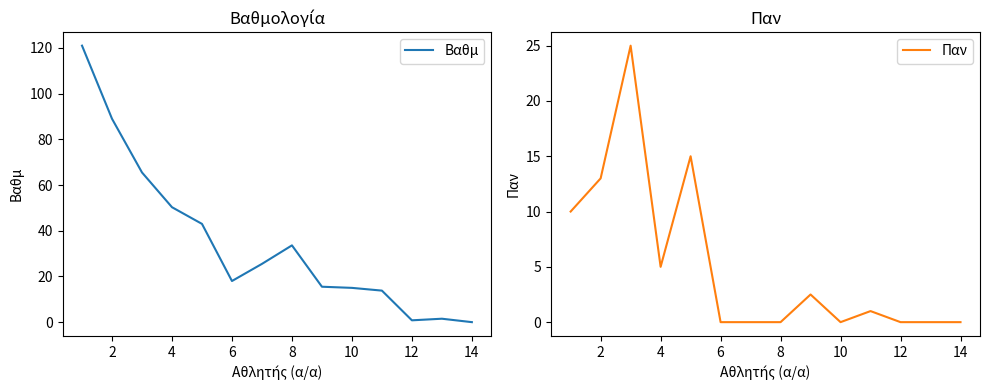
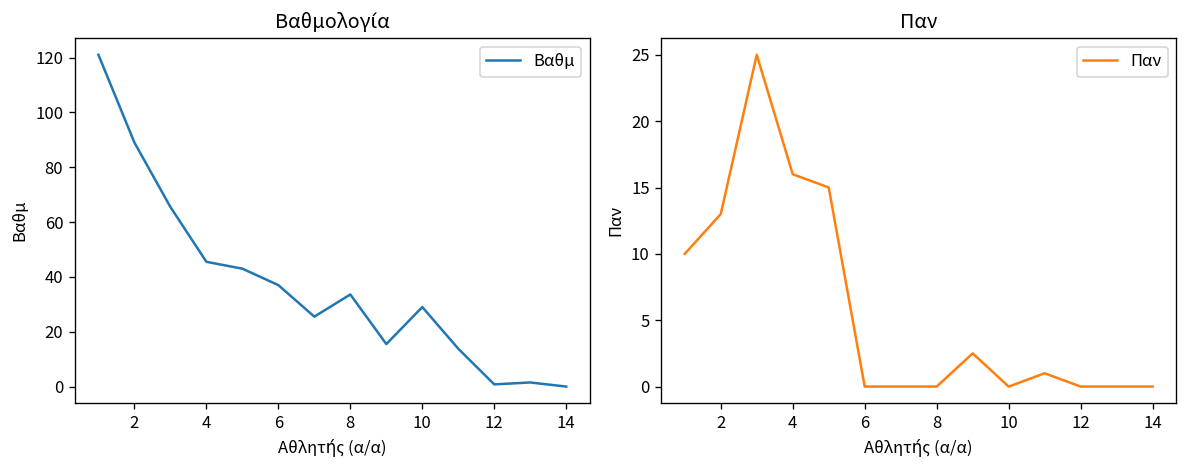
Βαθμολογία, 4: 50 -> 46
Βαθμολογία, 6: 18 -> 37
Βαθμολογία, 10: 15 -> 29
Παν, 4: 5 -> 16
